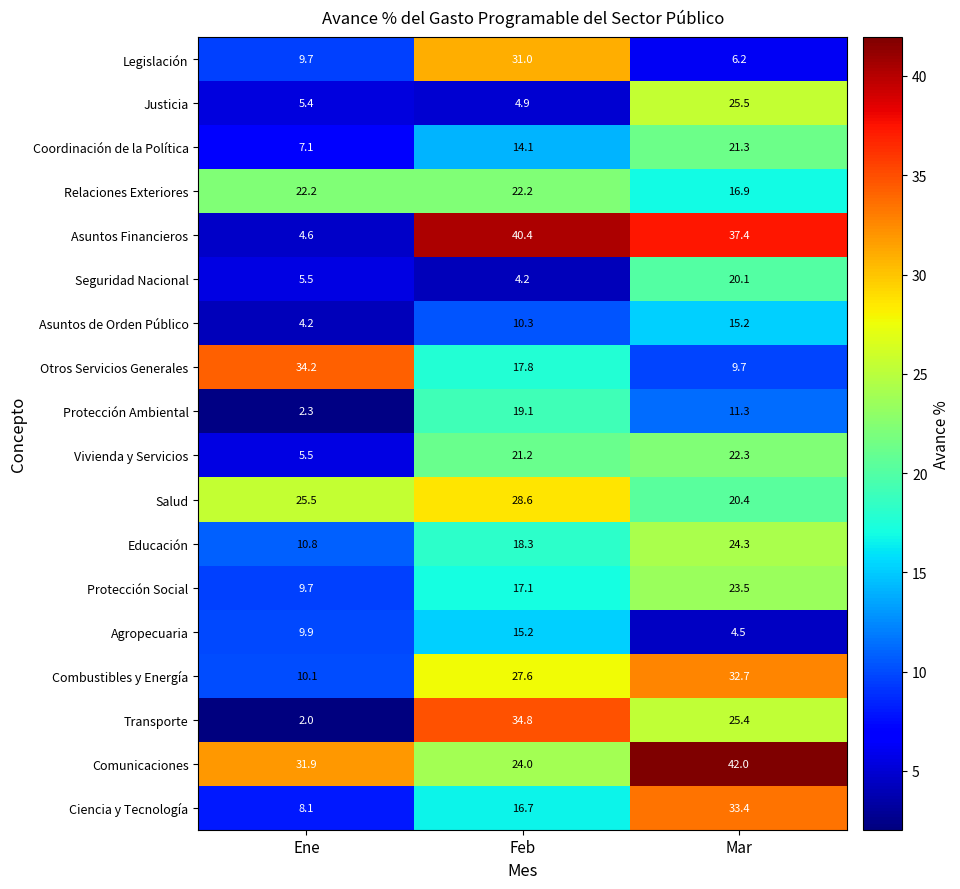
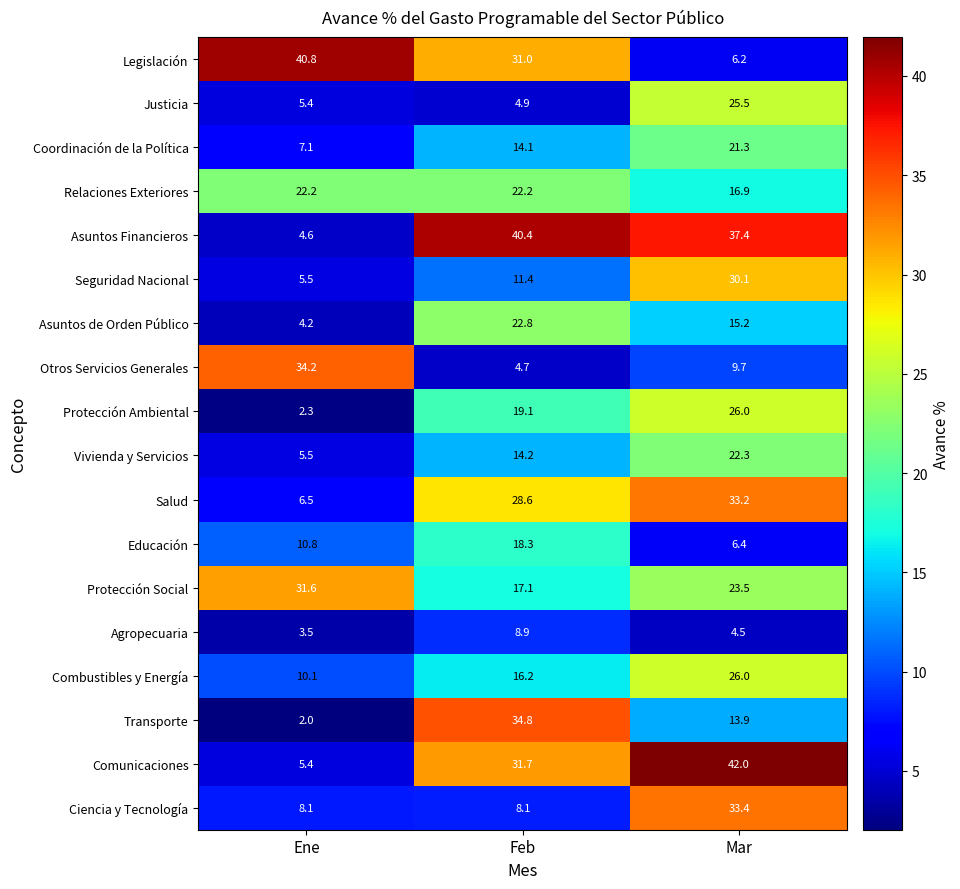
Legislación, Ene: 9.7 -> 40.8
Seguridad Nacional, Feb: 4.2 -> 11.4
Seguridad Nacional, Mar: 20.1 -> 30.1
Asuntos de Orden Público, Feb: 10.3 -> 22.8
Otros Servicios Generales, Feb: 17.8 -> 4.7
Protección Ambiental, Mar: 11.3 -> 26.0
Vivienda y Servicios, Feb: 21.2 -> 14.2
Salud, Ene: 25.5 -> 6.5
Salud, Mar: 20.4 -> 33.2
Educación, Mar: 24.3 -> 6.4
Protección Social, Ene: 9.7 -> 31.6
Agropecuaria, Ene: 9.9 -> 3.5
Agropecuaria, Feb: 15.2 -> 8.9
Combustibles y Energía, Feb: 27.6 -> 16.2
Combustibles y Energía, Mar: 32.7 -> 26.0
Transporte, Mar: 25.4 -> 13.9
Comunicaciones, Ene: 31.9 -> 5.4
Comunicaciones, Feb: 24.0 -> 31.7
Ciencia y Tecnología, Feb: 16.7 -> 8.1
